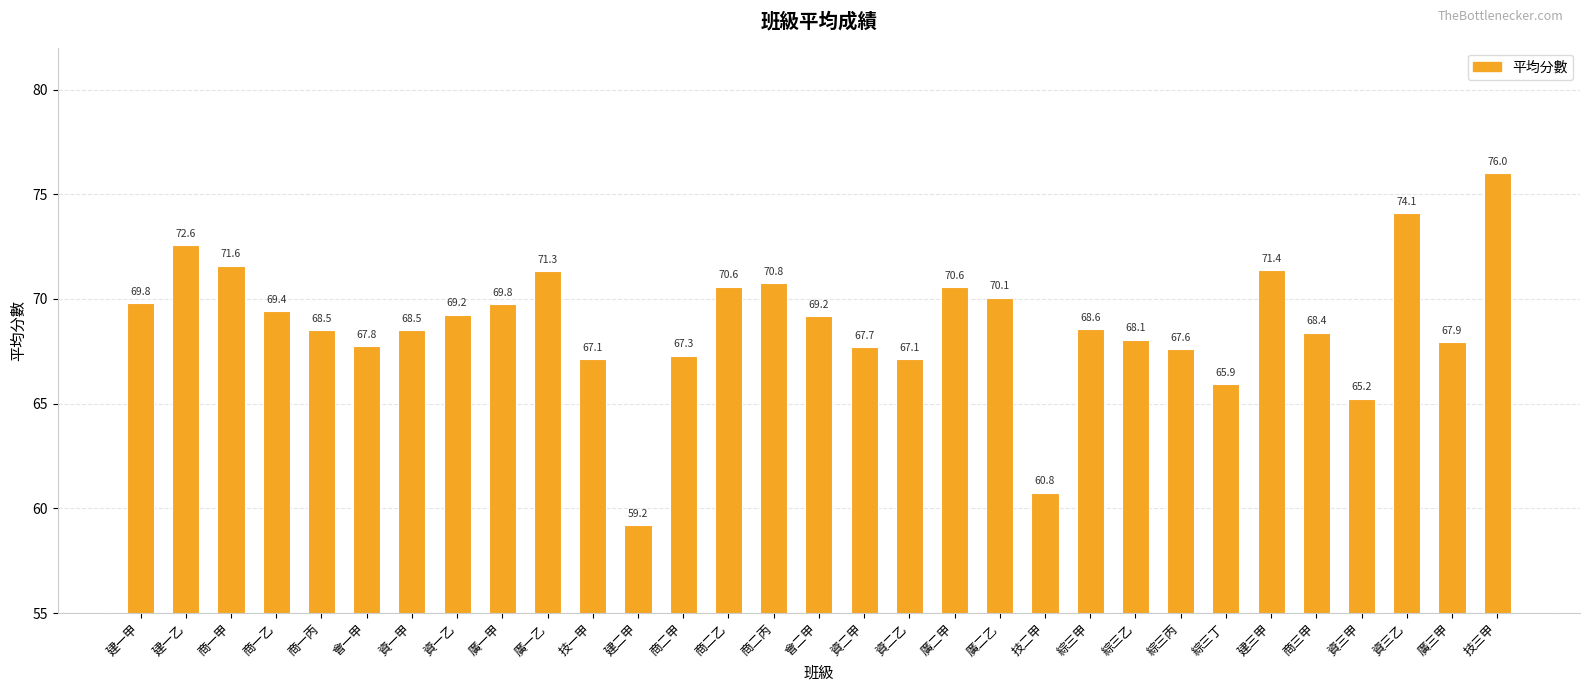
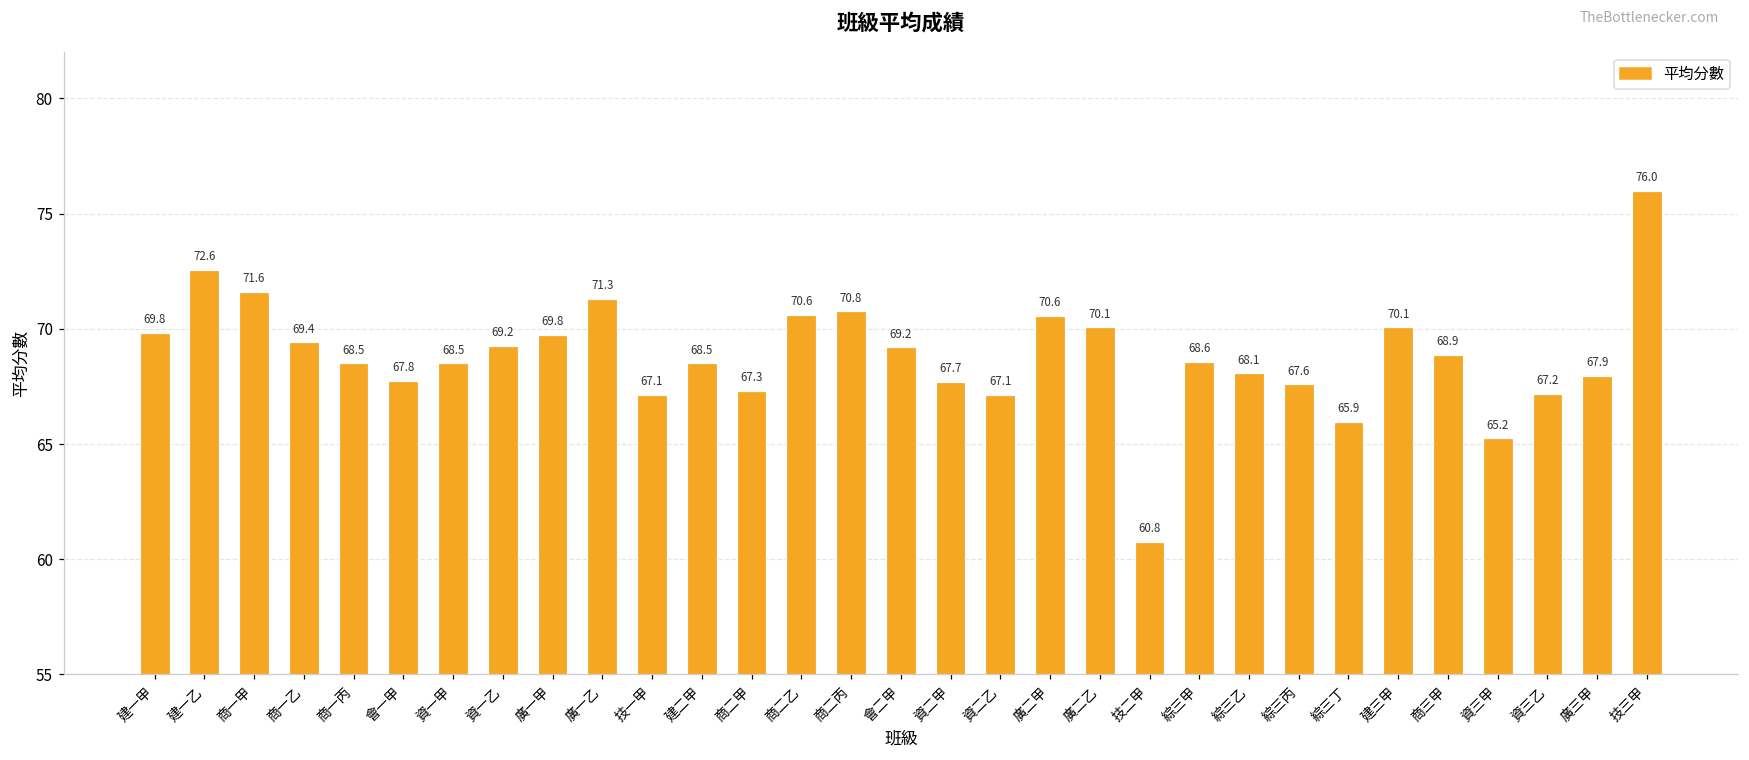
建二甲: 59.2 -> 68.5
建三甲: 71.4 -> 70.1
商三甲: 68.4 -> 68.9
資三乙: 74.1 -> 67.2
